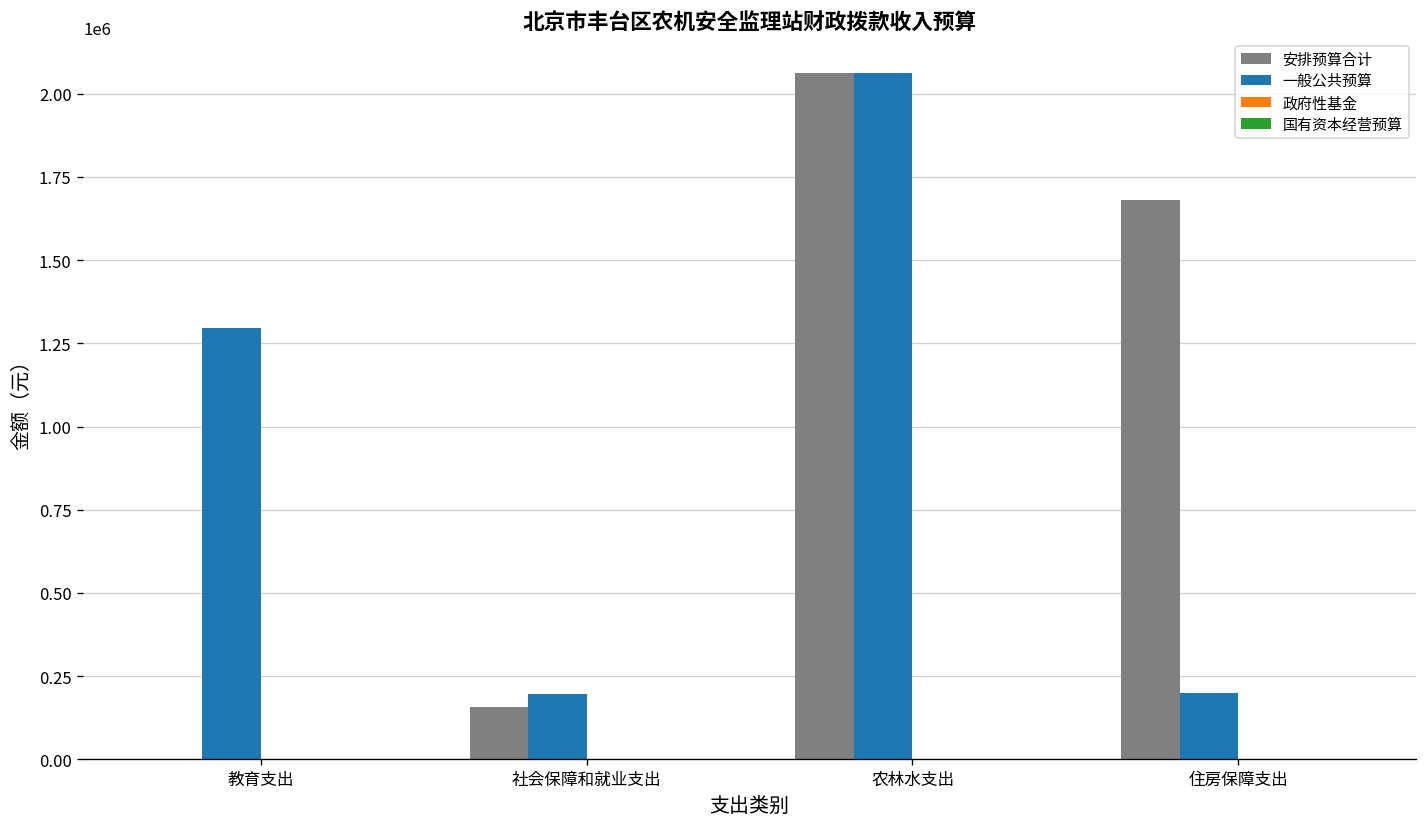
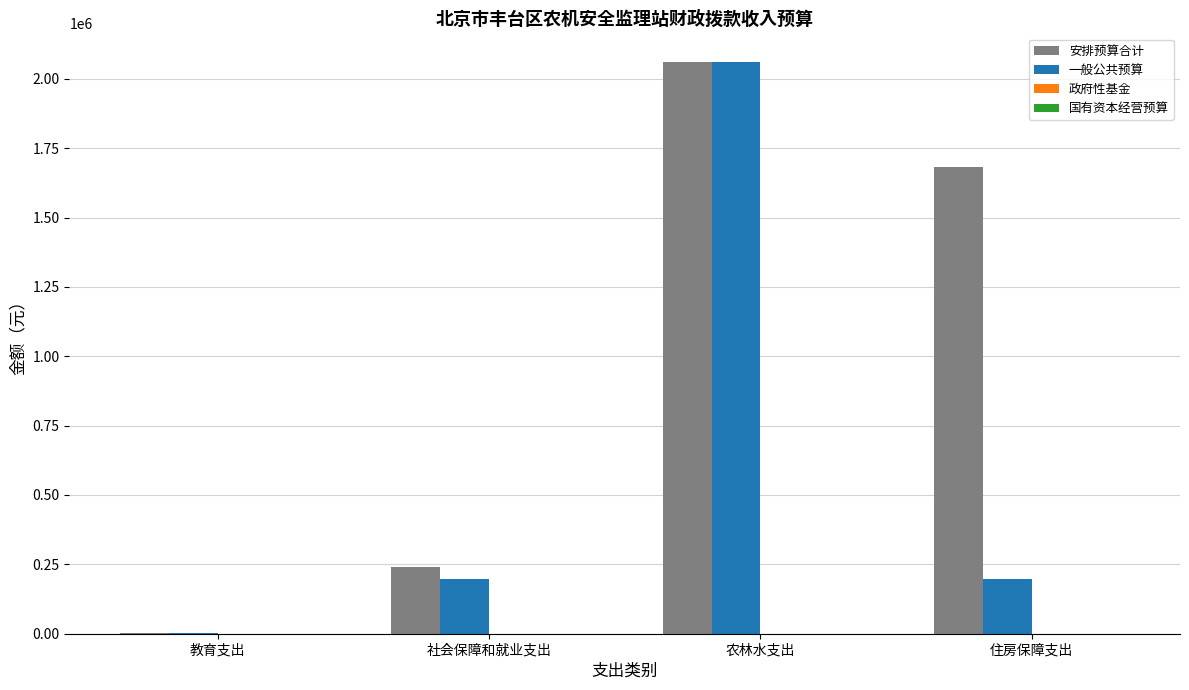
一般公共预算, 教育支出: 1300000 -> 0
安排预算合计, 社会保障和就业支出: 160000 -> 240000
